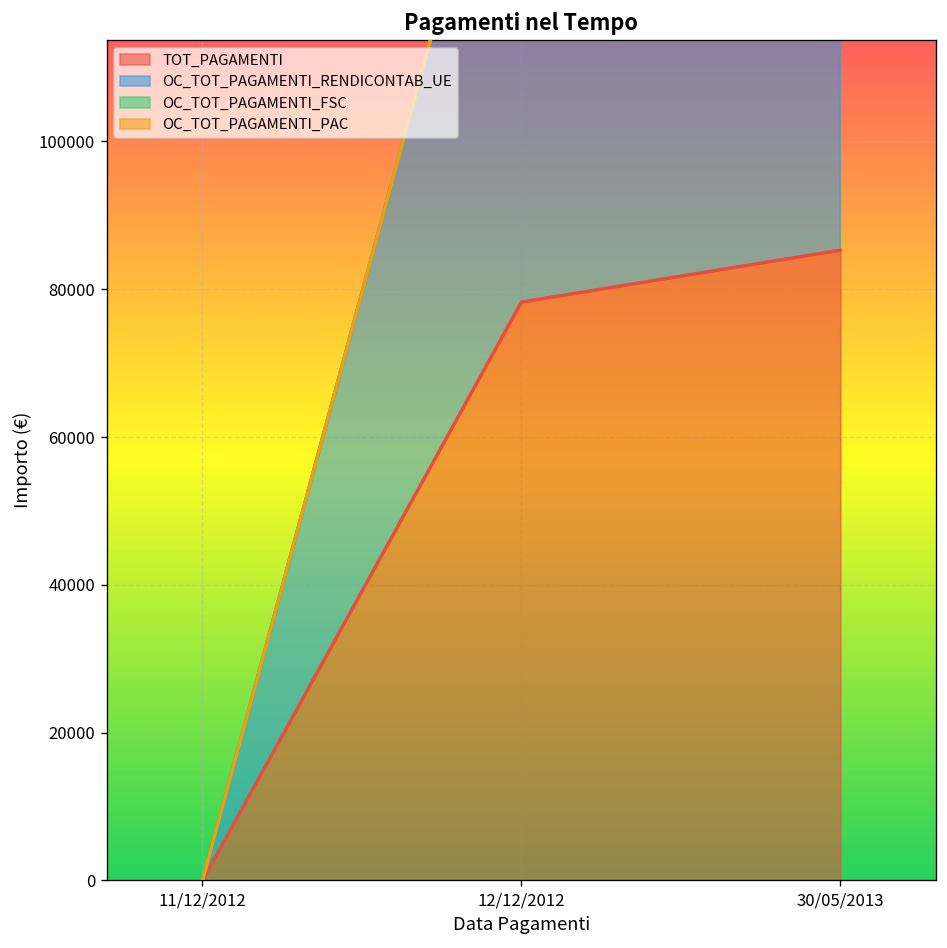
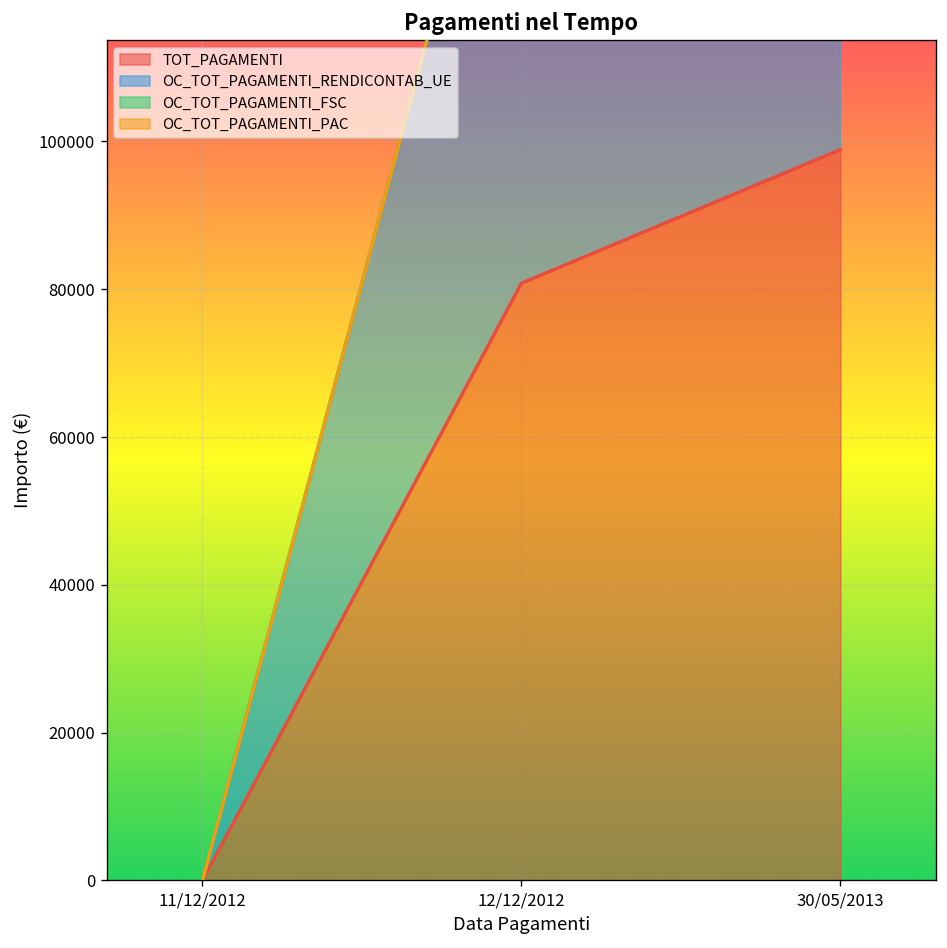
TOT_PAGAMENTI, 12/12/2012: 78000 -> 81000
TOT_PAGAMENTI, 30/05/2013: 85000 -> 99000
